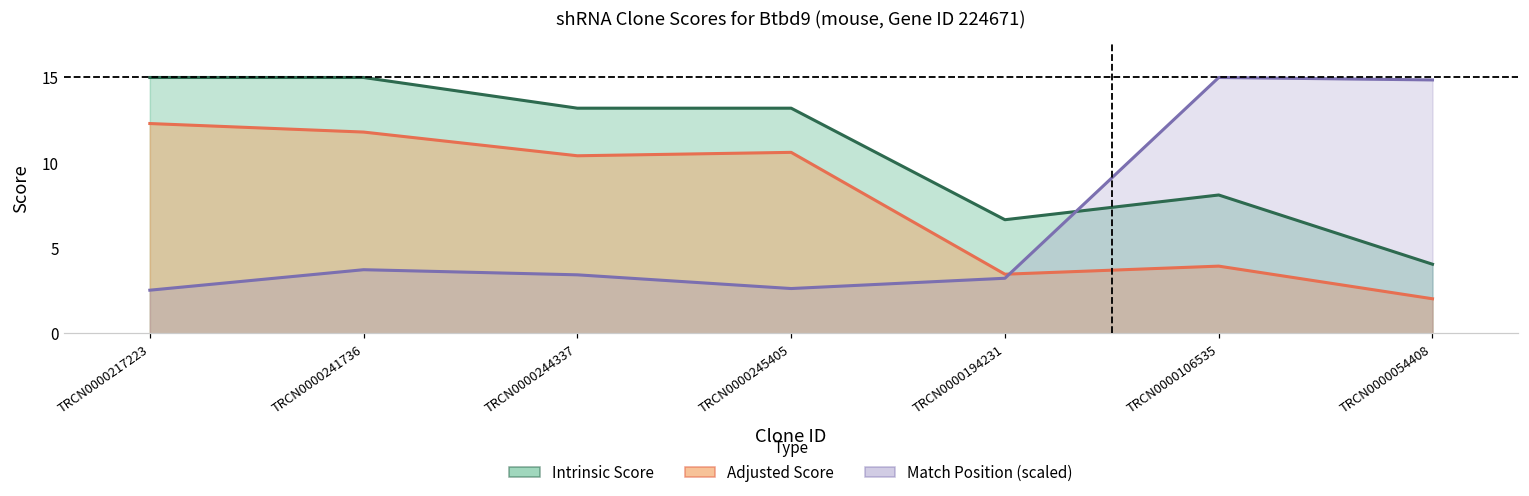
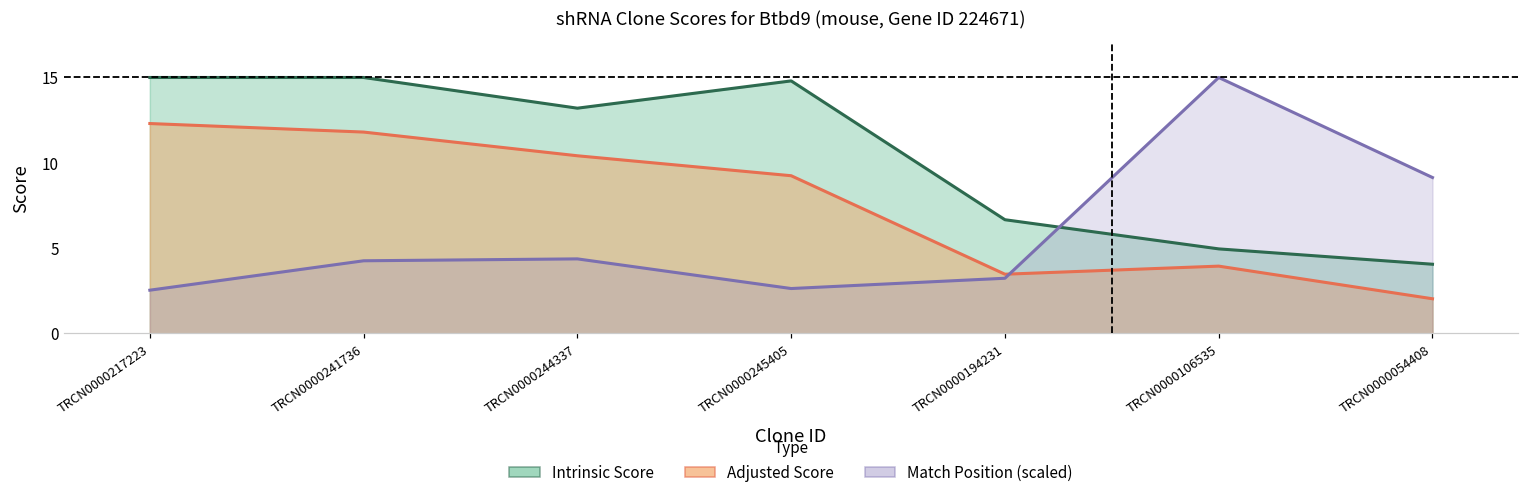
Match Position (scaled), TRCN0000241736: 3.7 -> 4.3
Match Position (scaled), TRCN0000244337: 3.4 -> 4.4
Intrinsic Score, TRCN0000245405: 13.2 -> 14.8
Adjusted Score, TRCN0000245405: 10.6 -> 9.2
Intrinsic Score, TRCN0000106535: 8.1 -> 5.0
Match Position (scaled), TRCN0000054408: 14.9 -> 9.1
